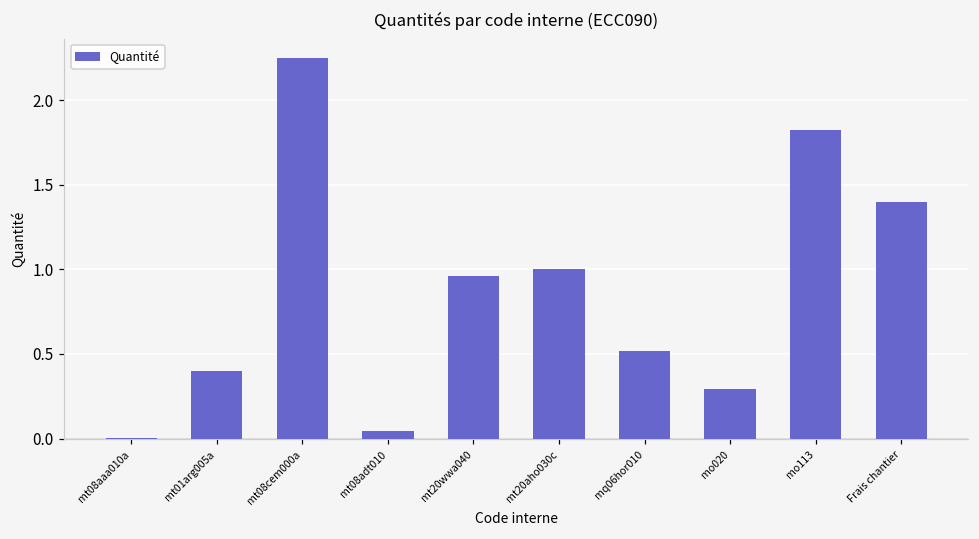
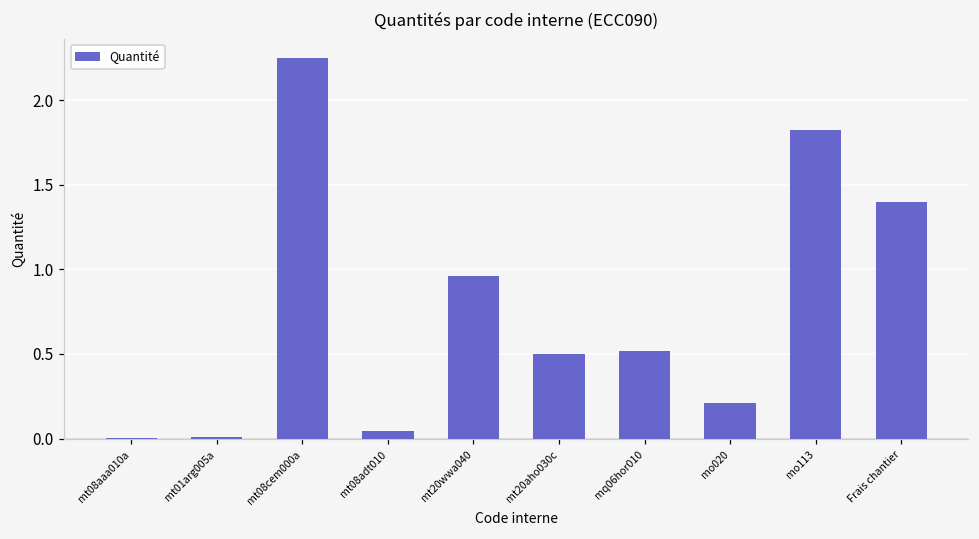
mt01arg005a: 0.40 -> 0.01
mt20aho030c: 1.0 -> 0.5
mo020: 0.29 -> 0.21
